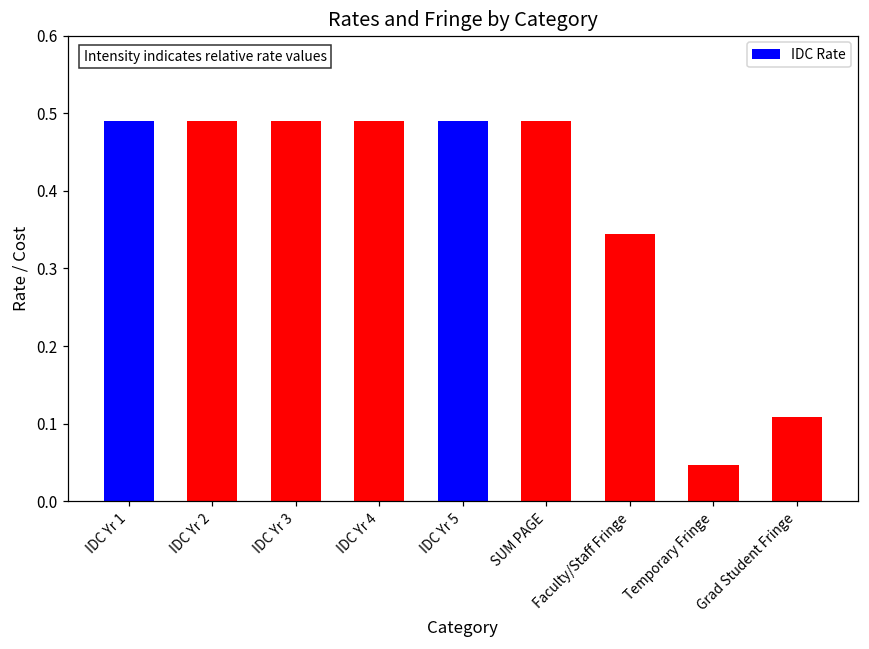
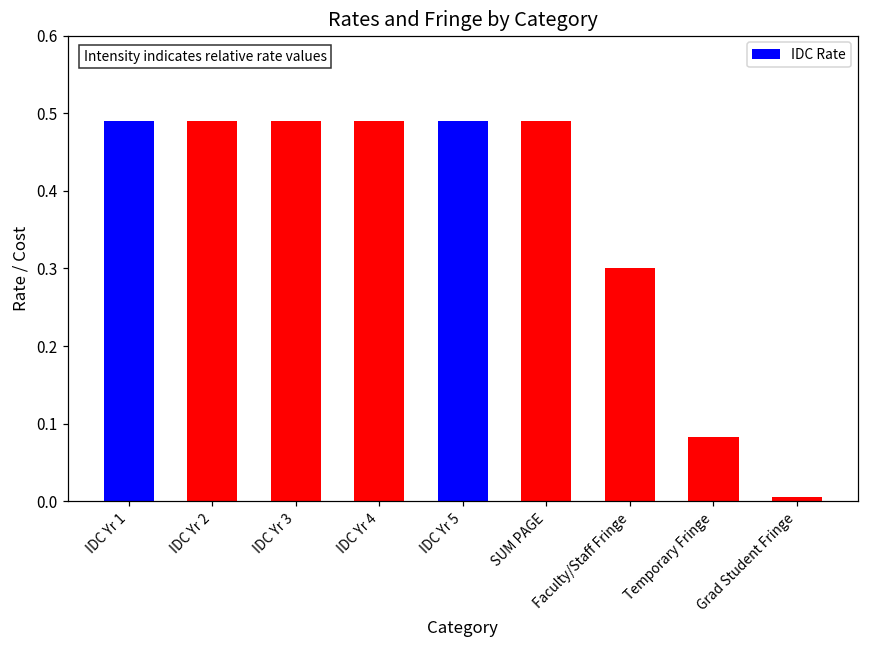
Faculty/Staff Fringe: 0.34 -> 0.30
Temporary Fringe: 0.05 -> 0.08
Grad Student Fringe: 0.11 -> 0.01
